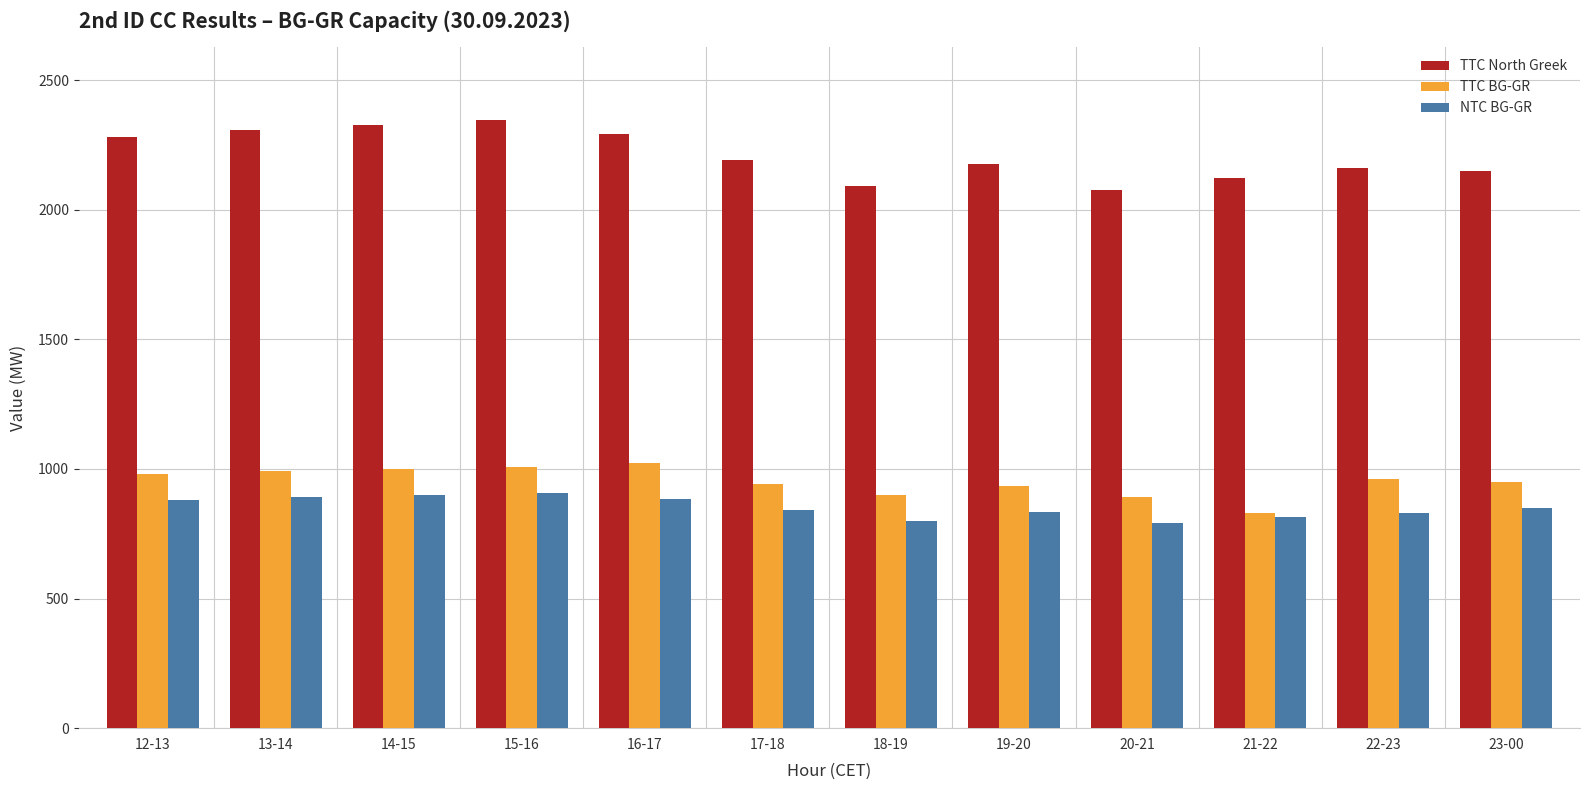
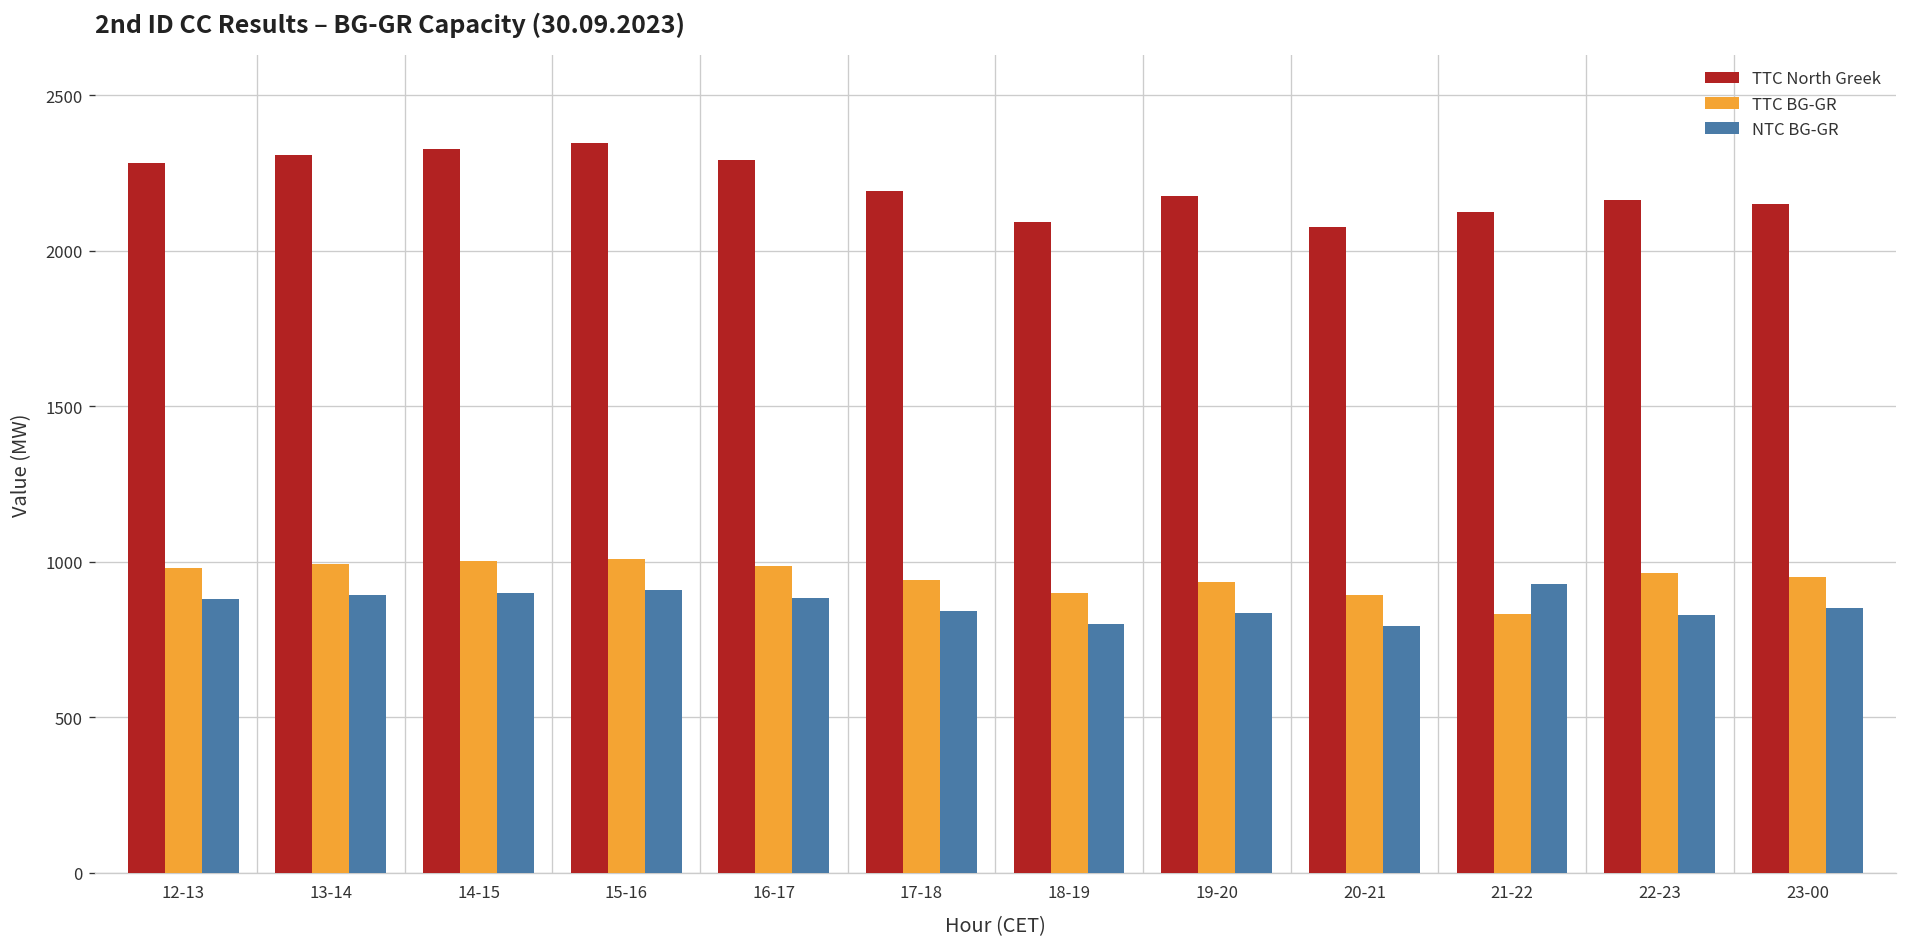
TTC BG-GR, 16-17: 1030 -> 990
NTC BG-GR, 21-22: 810 -> 930
